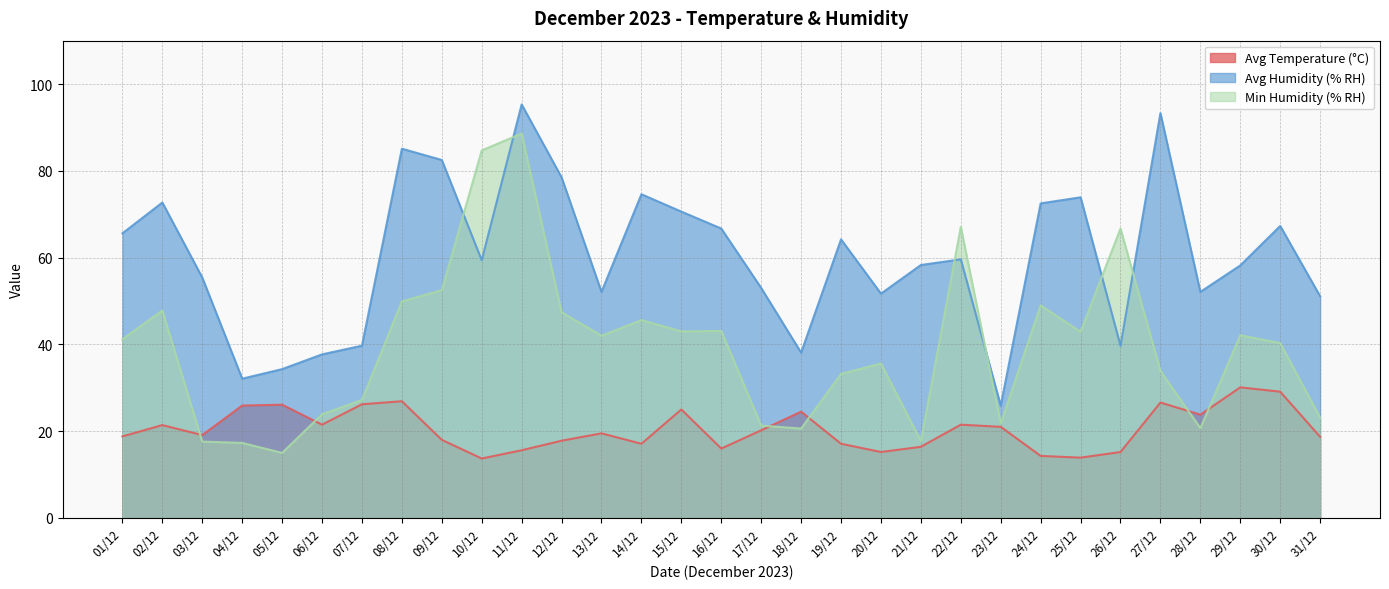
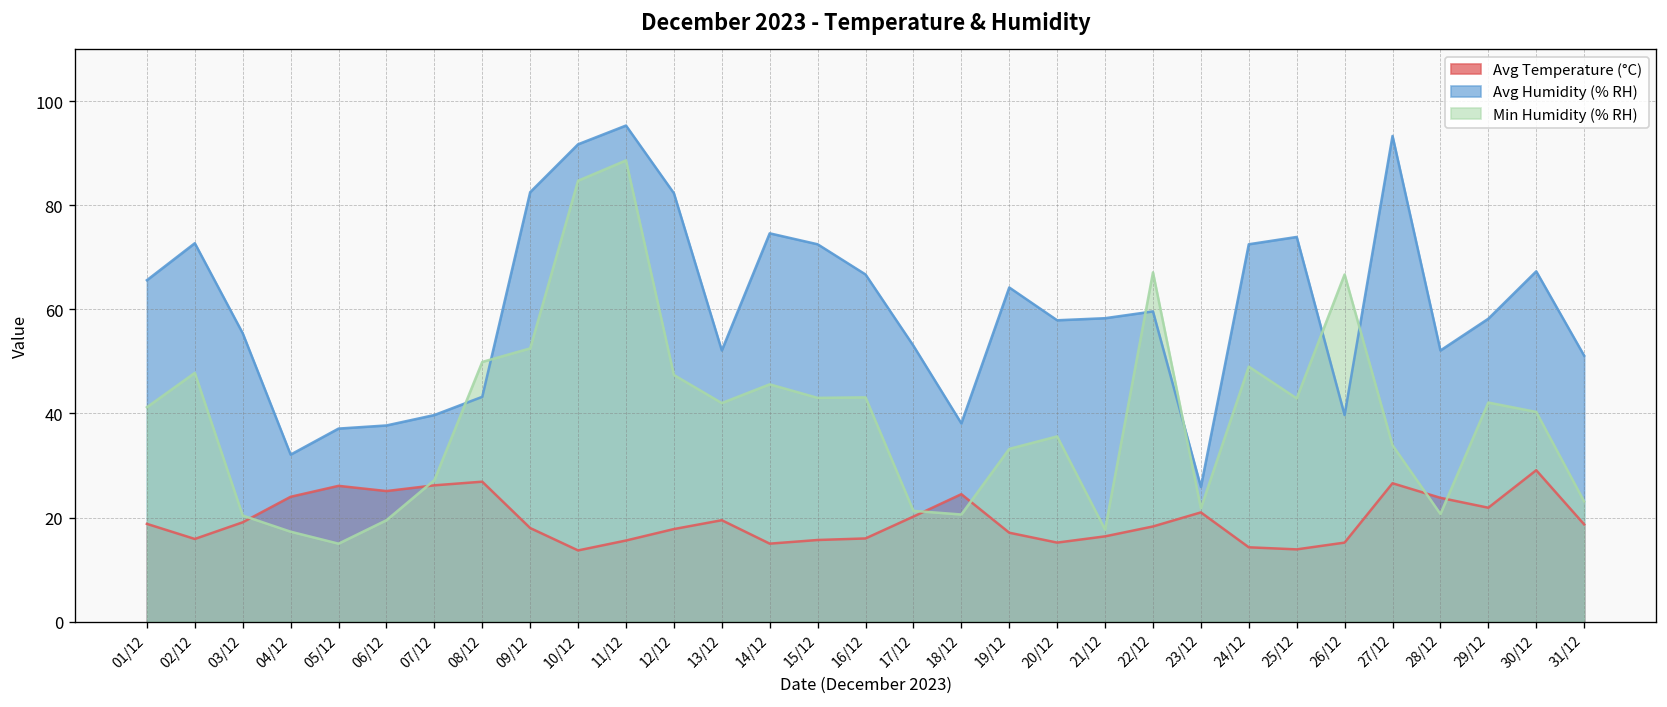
Avg Temperature (°C), 02/12: 21 -> 16
Min Humidity (% RH), 03/12: 18 -> 20
Avg Temperature (°C), 04/12: 26 -> 24
Avg Humidity (% RH), 05/12: 34 -> 37
Avg Temperature (°C), 06/12: 22 -> 25
Min Humidity (% RH), 06/12: 24 -> 20
Avg Humidity (% RH), 08/12: 85 -> 43
Avg Humidity (% RH), 10/12: 59 -> 92
Avg Humidity (% RH), 12/12: 79 -> 82
Avg Temperature (°C), 14/12: 17 -> 15
Avg Temperature (°C), 15/12: 25 -> 16
Avg Humidity (% RH), 15/12: 71 -> 73
Avg Humidity (% RH), 20/12: 52 -> 58
Avg Temperature (°C), 22/12: 22 -> 18
Avg Temperature (°C), 29/12: 30 -> 22
